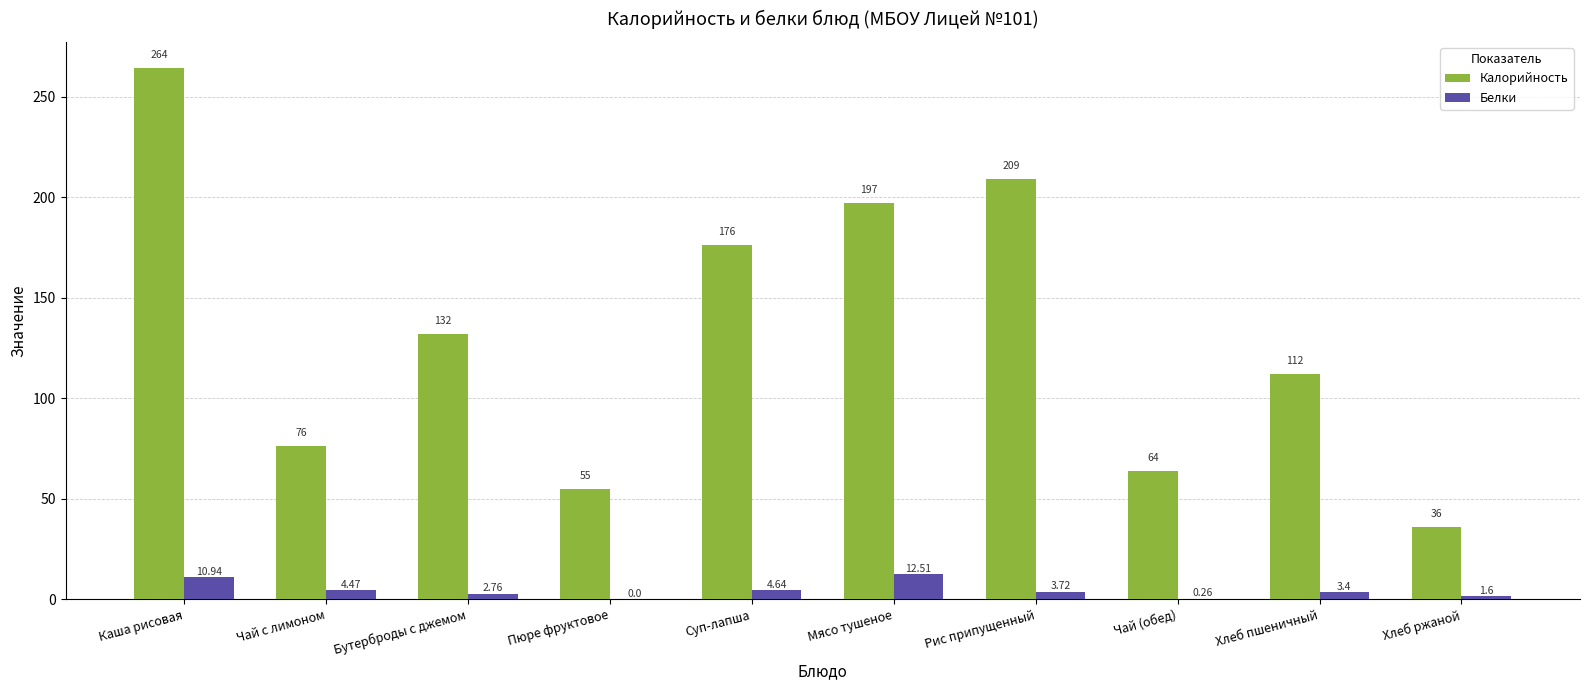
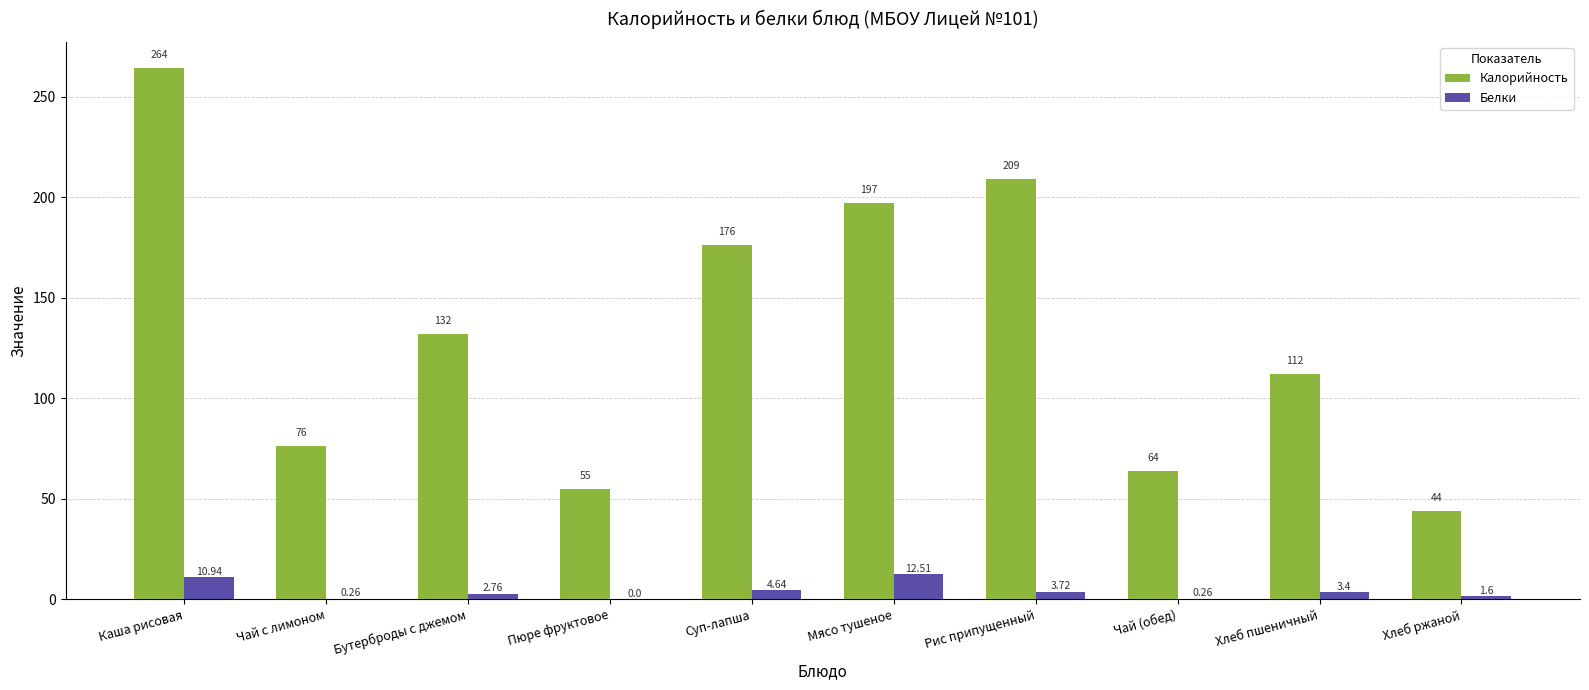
Белки, Чай с лимоном: 4.47 -> 0.26
Калорийность, Хлеб ржаной: 36 -> 44
